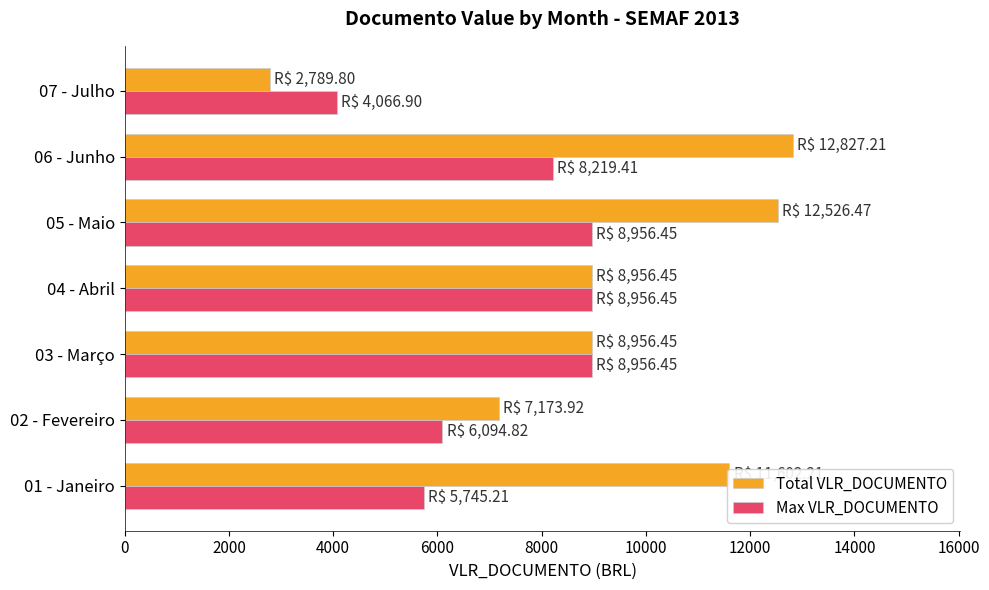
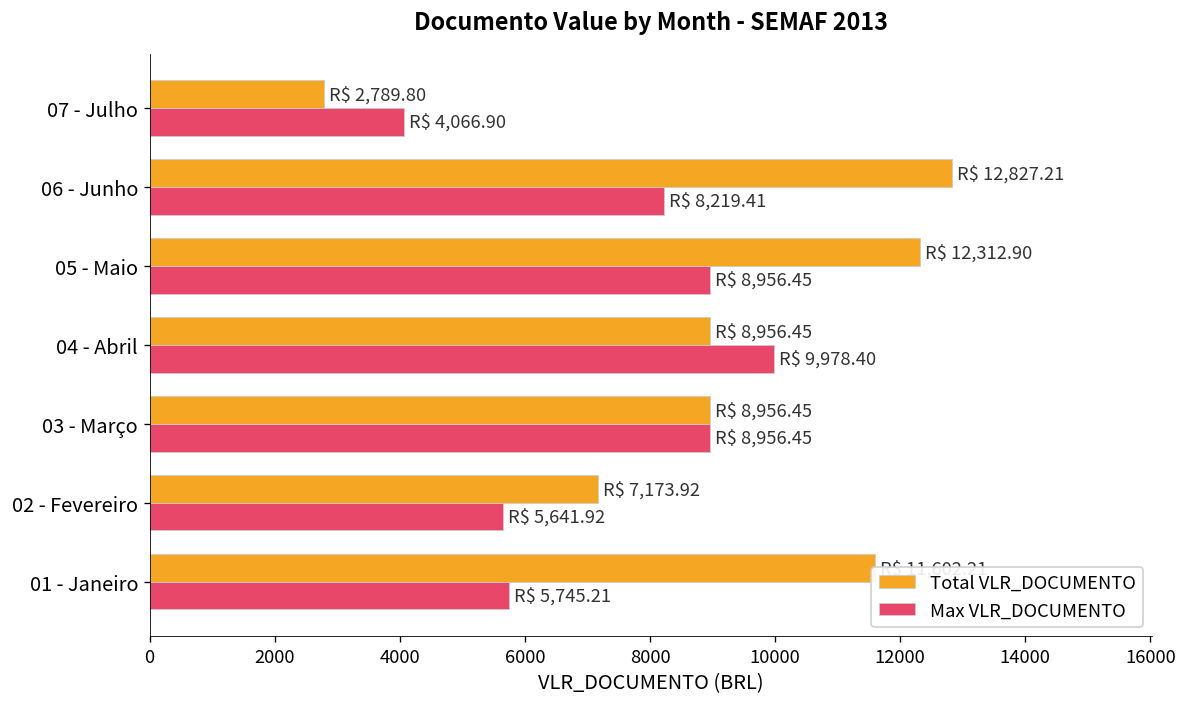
Total VLR_DOCUMENTO, 05 - Maio: 12,526.47 -> 12,312.90
Max VLR_DOCUMENTO, 04 - Abril: 8,956.45 -> 9,978.40
Max VLR_DOCUMENTO, 02 - Fevereiro: 6,094.82 -> 5,641.92
